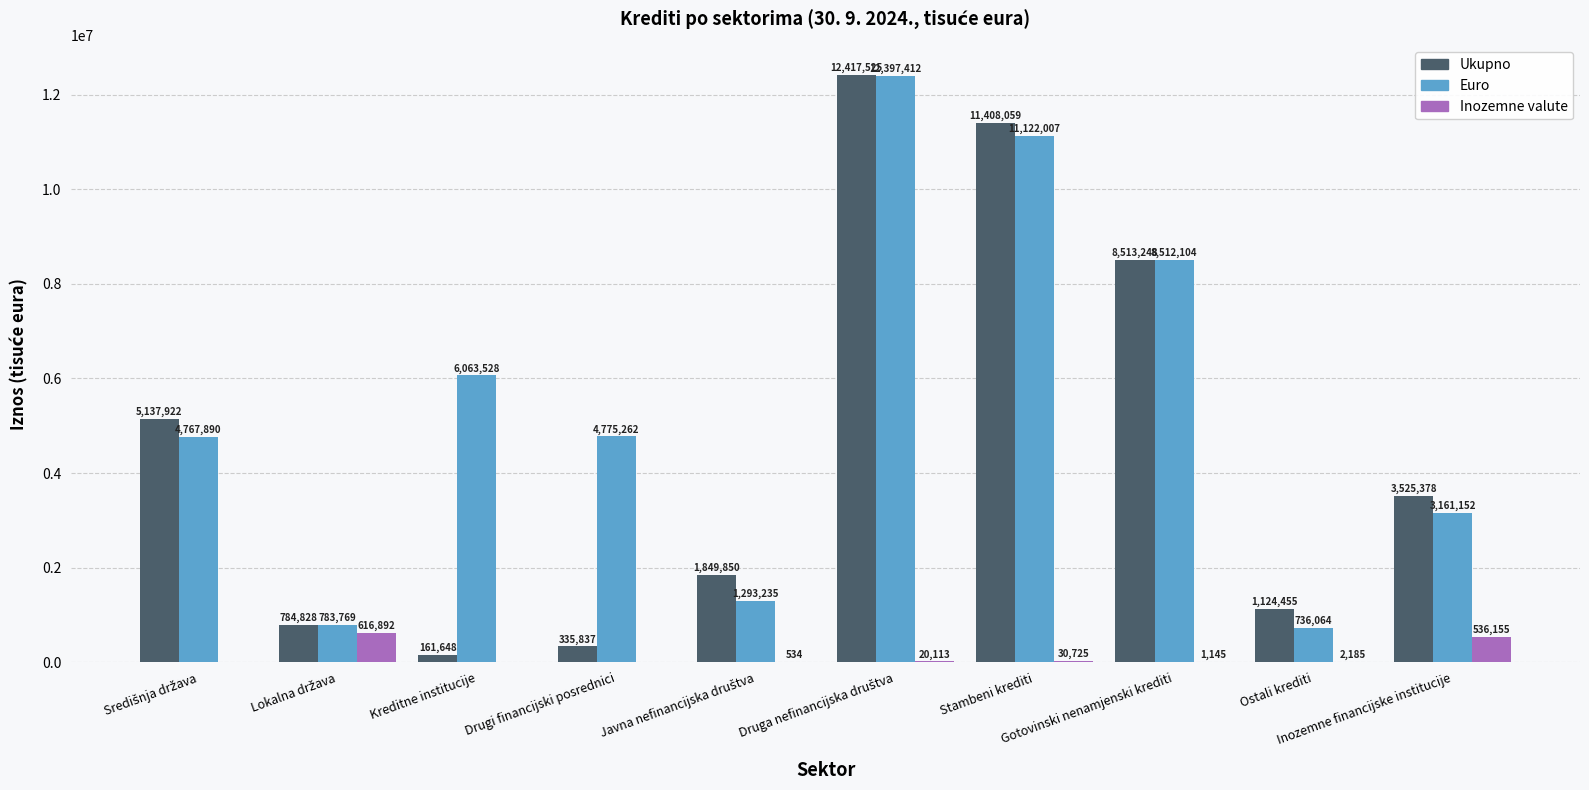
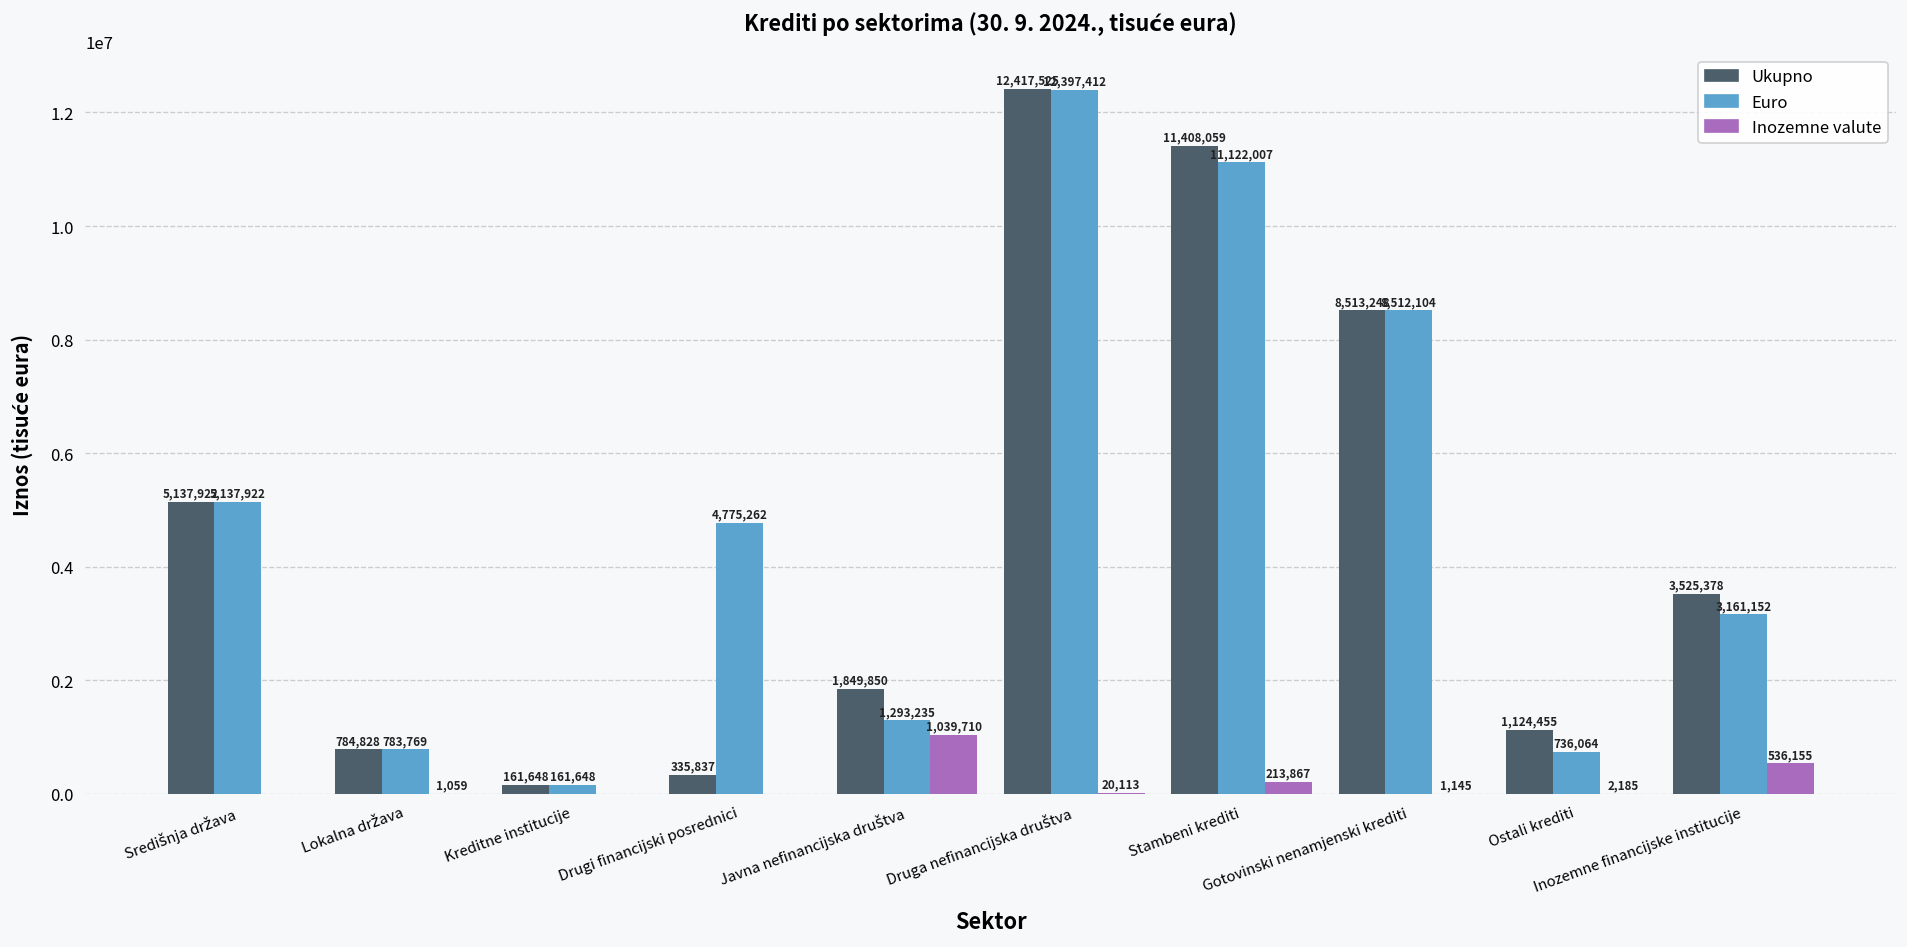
Euro, Središnja država: 4,767,890 -> 5,137,922
Inozemne valute, Lokalna država: 616,892 -> 1,059
Euro, Kreditne institucije: 6,063,528 -> 161,648
Inozemne valute, Javna nefinancijska društva: 534 -> 1,039,710
Inozemne valute, Stambeni krediti: 30,725 -> 213,867
